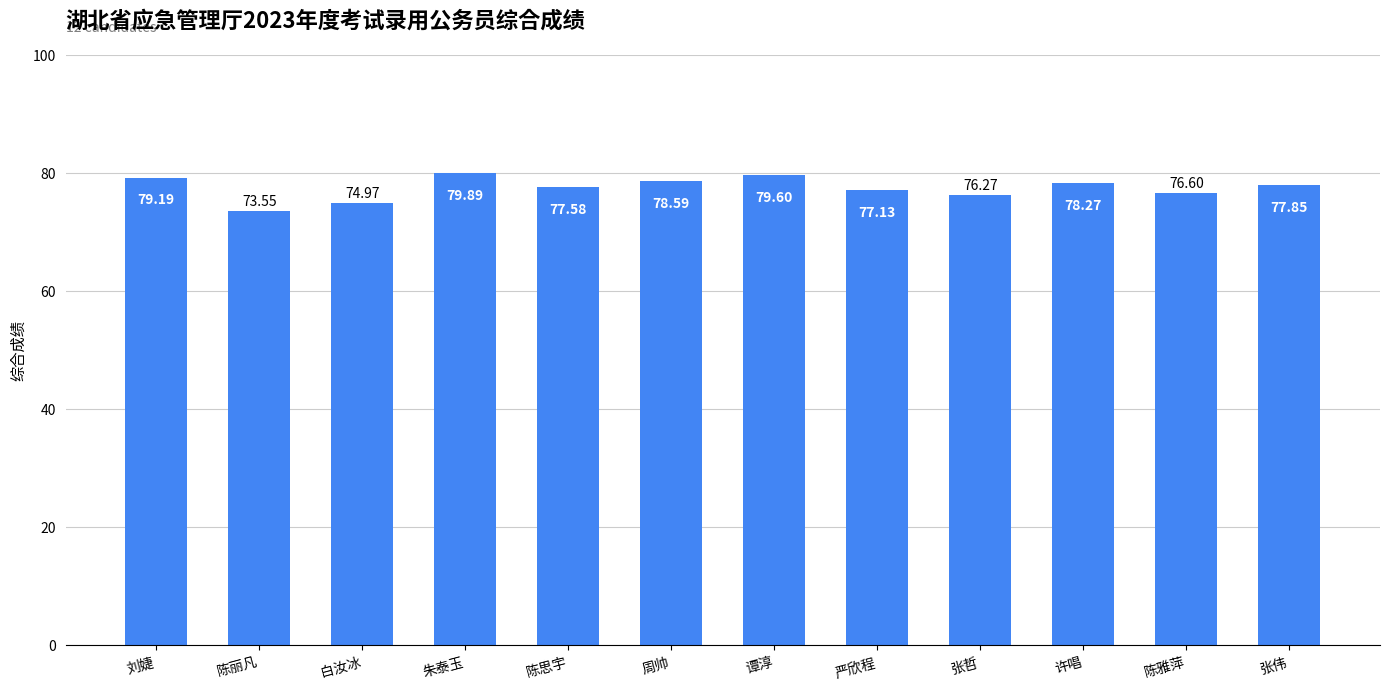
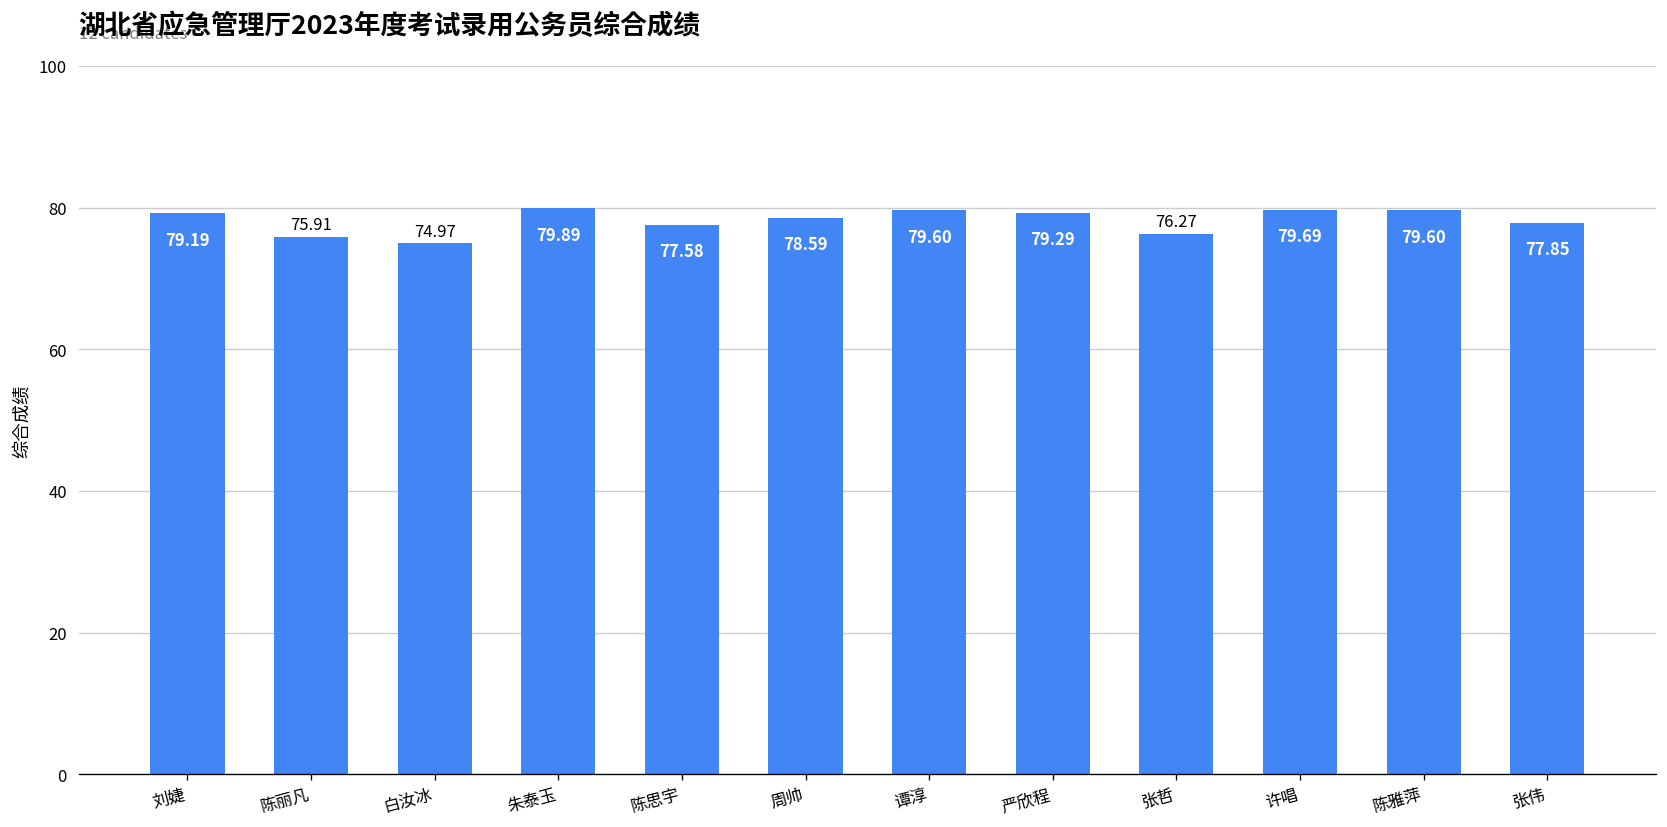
陈丽凡: 73.55 -> 75.91
严欣程: 77.13 -> 79.29
许唱: 78.27 -> 79.69
陈雅萍: 76.60 -> 79.60
